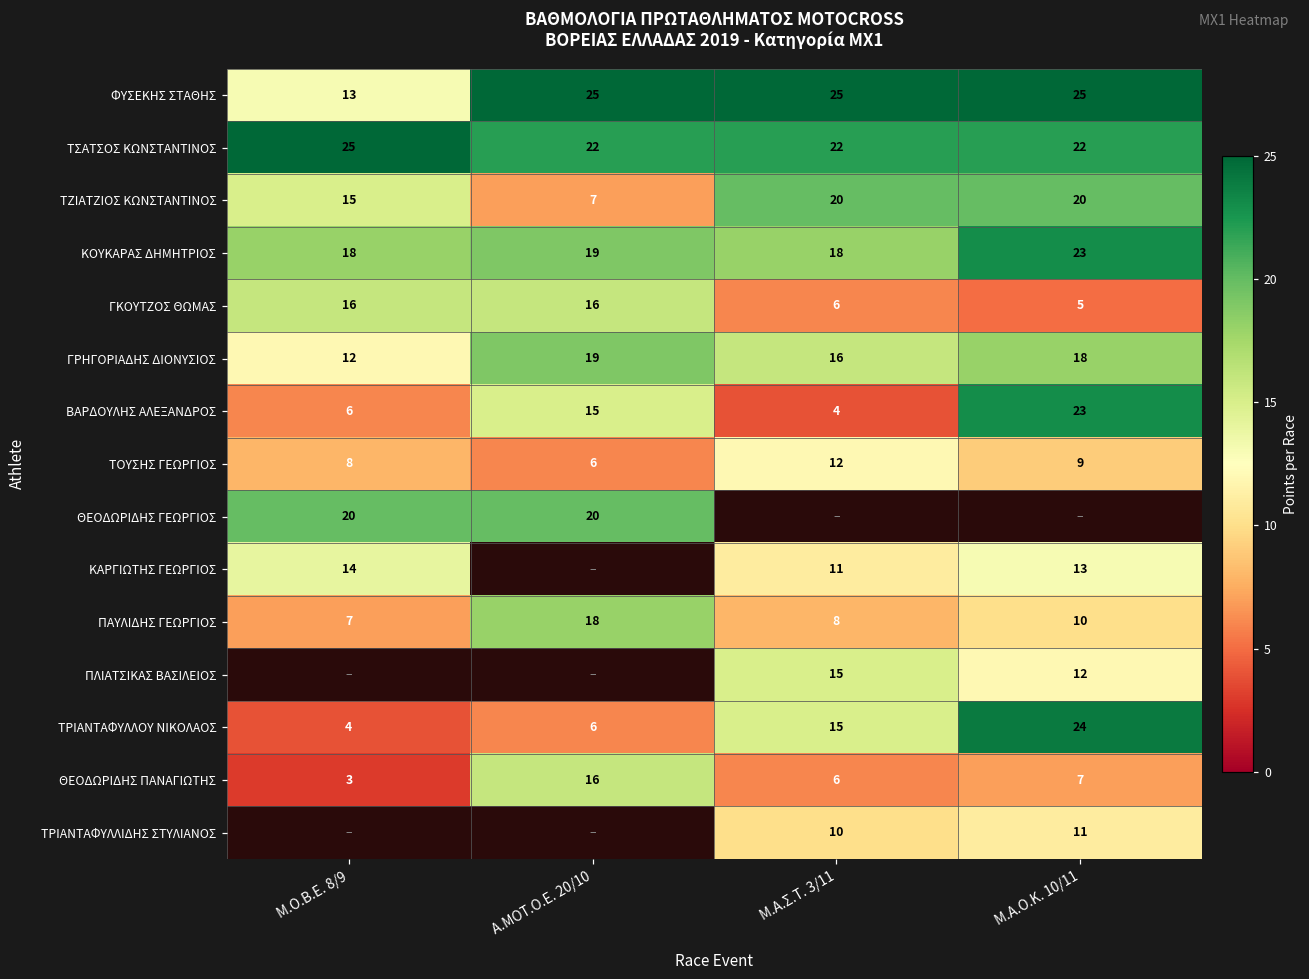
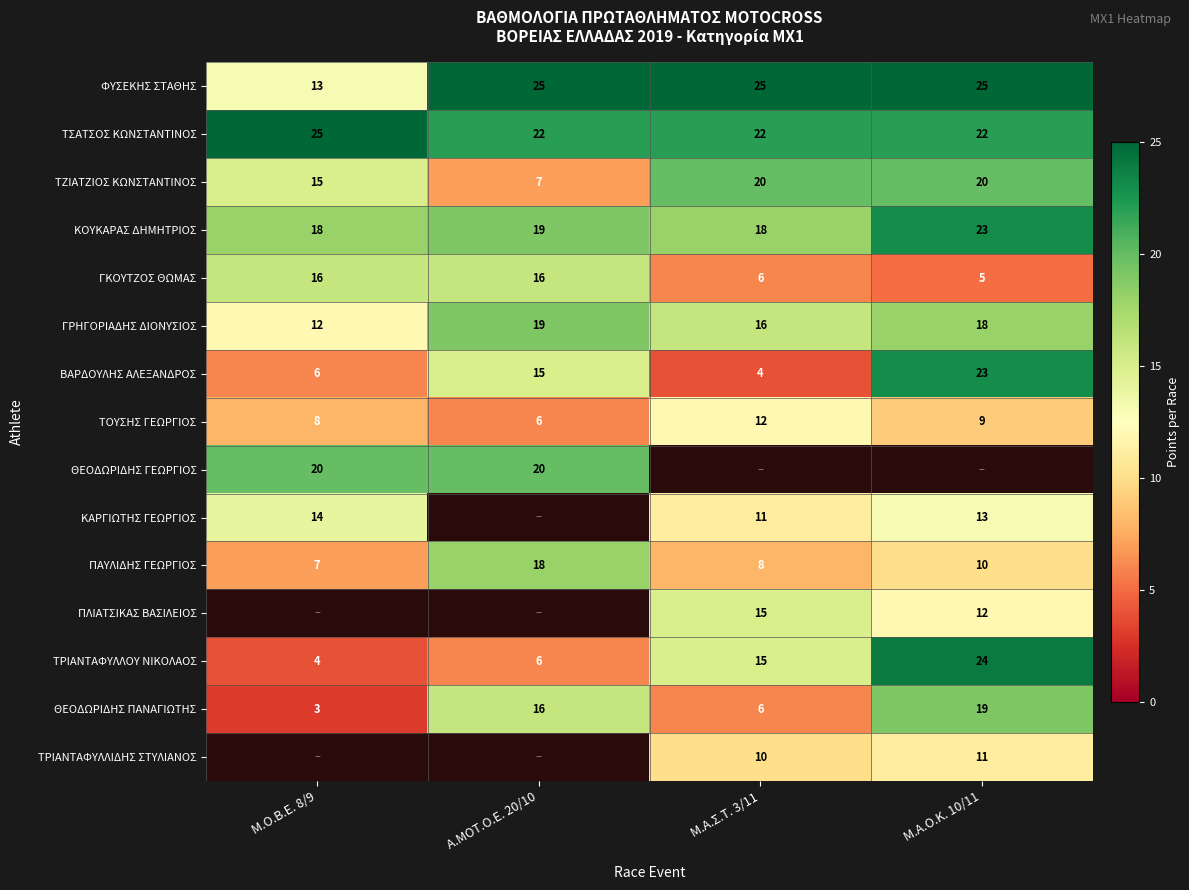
ΘΕΟΔΩΡΙΔΗΣ ΠΑΝΑΓΙΩΤΗΣ, Μ.Α.Ο.Κ. 10/11: 7 -> 19
